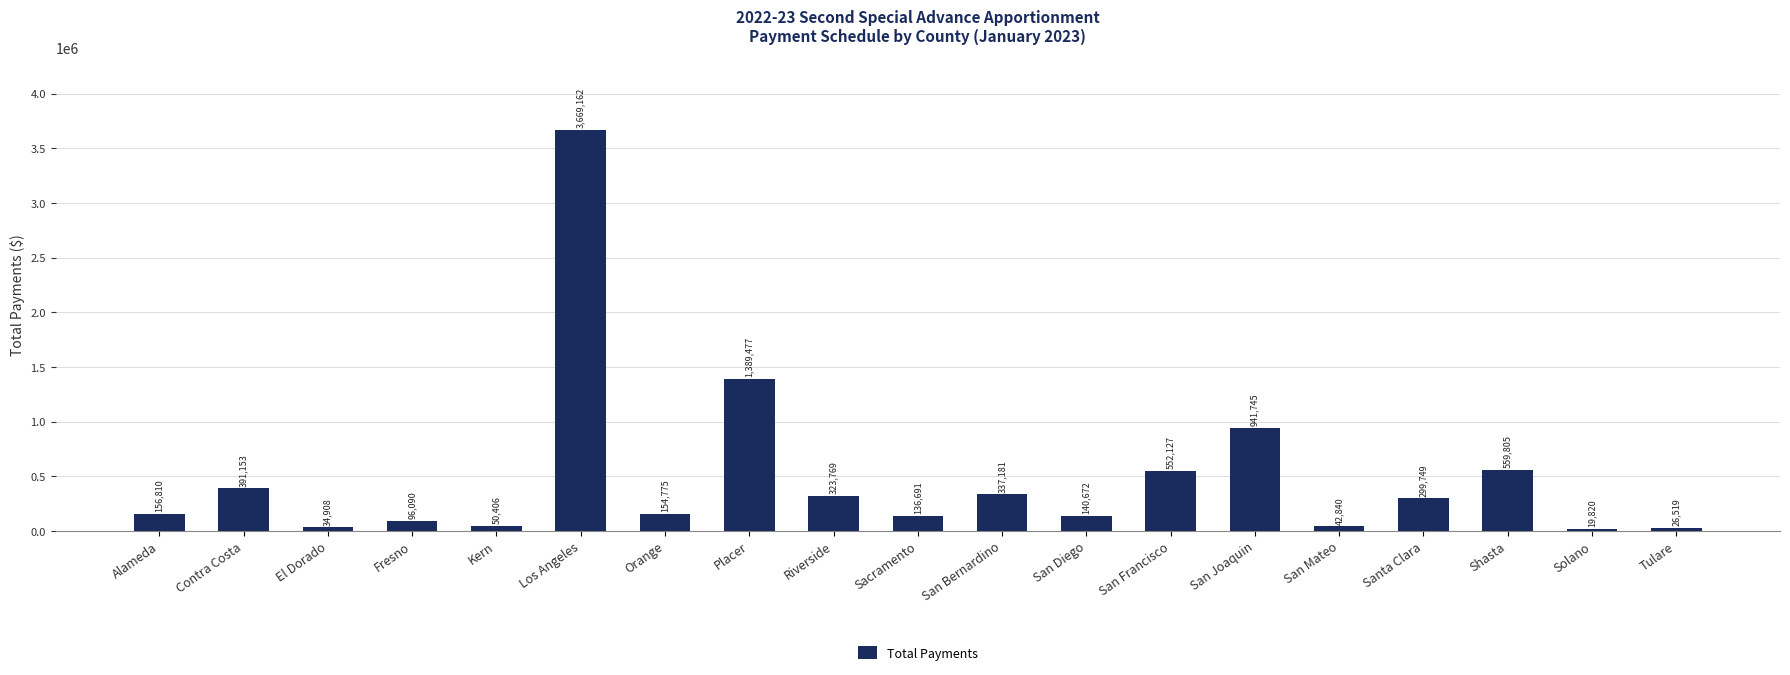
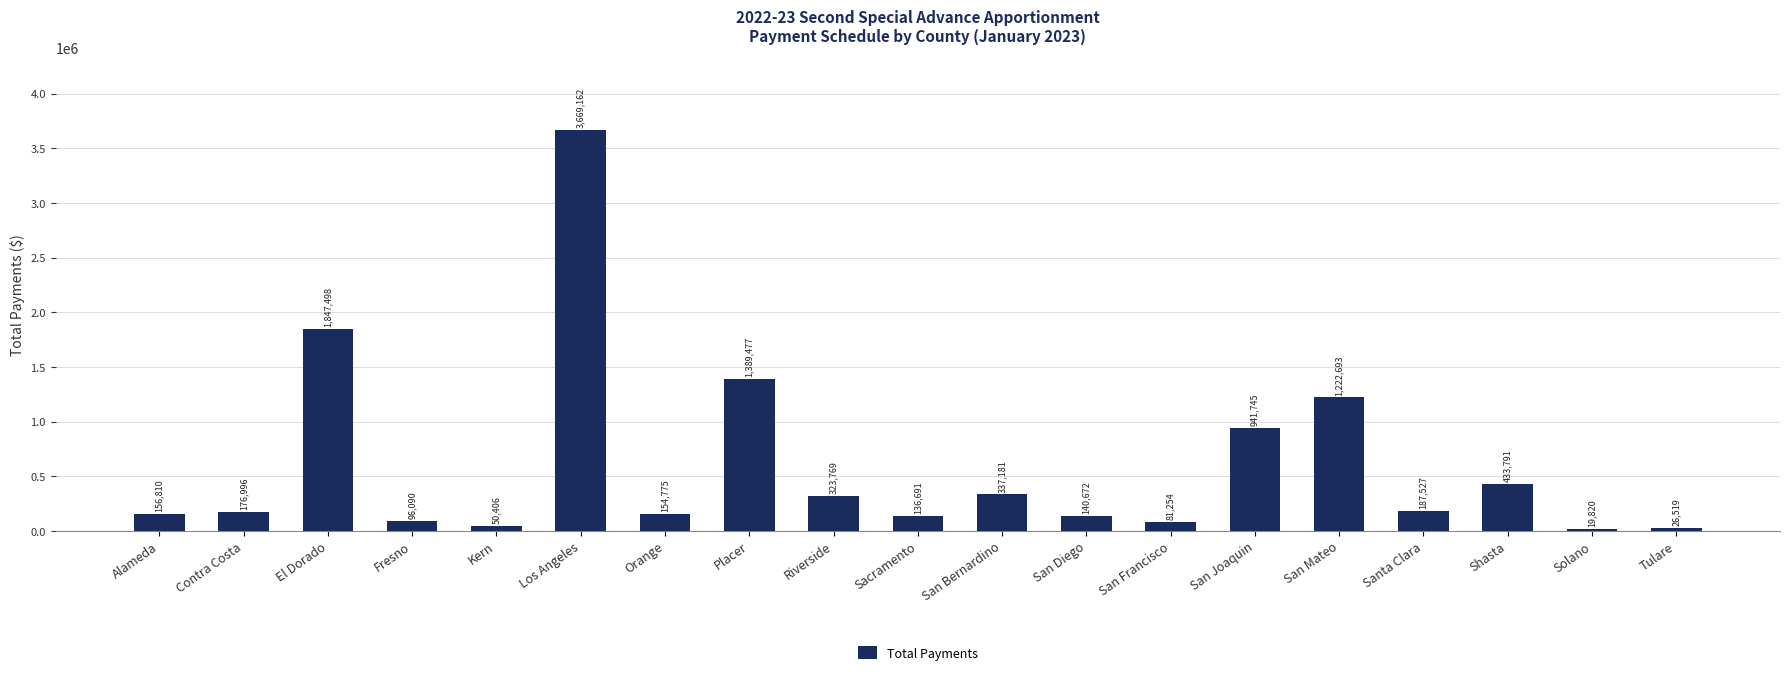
Contra Costa: 391,153 -> 176,996
El Dorado: 34,908 -> 1,847,498
San Francisco: 552,127 -> 81,254
San Mateo: 42,840 -> 1,222,693
Santa Clara: 299,749 -> 187,527
Shasta: 559,805 -> 433,791
